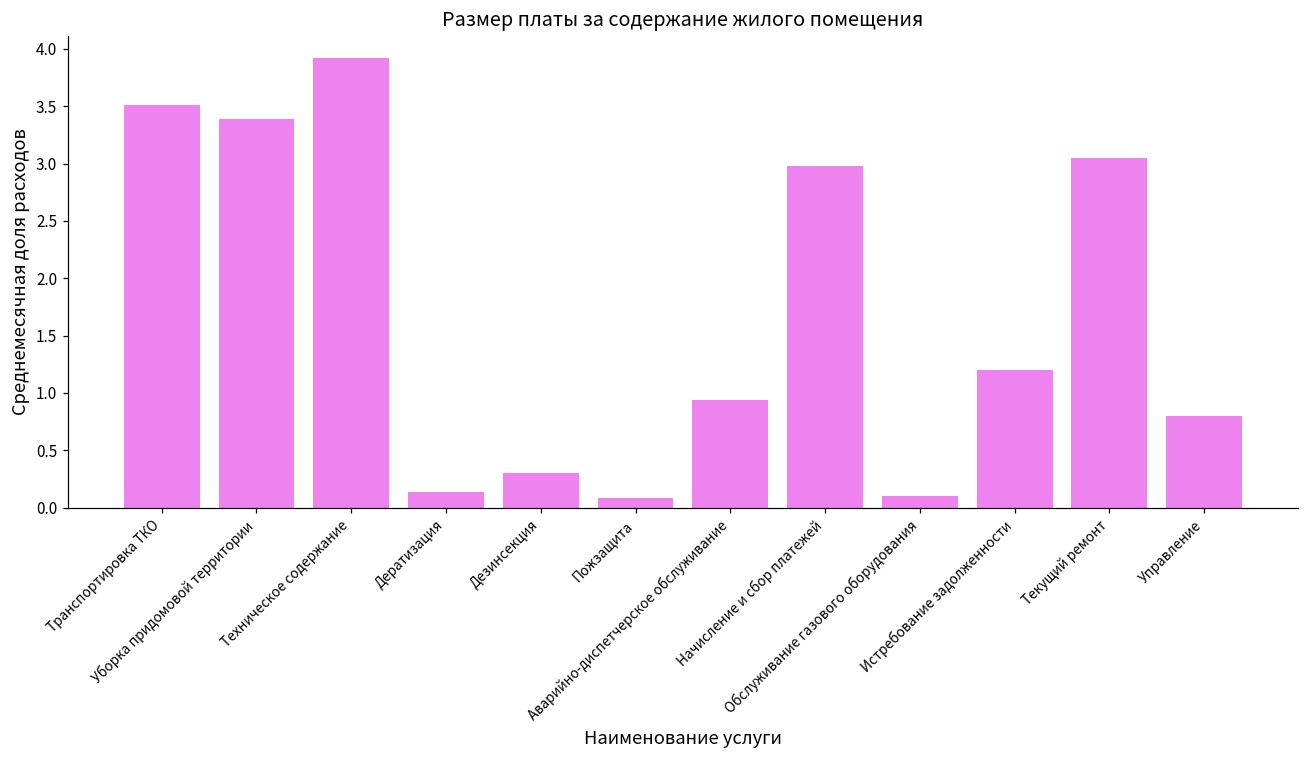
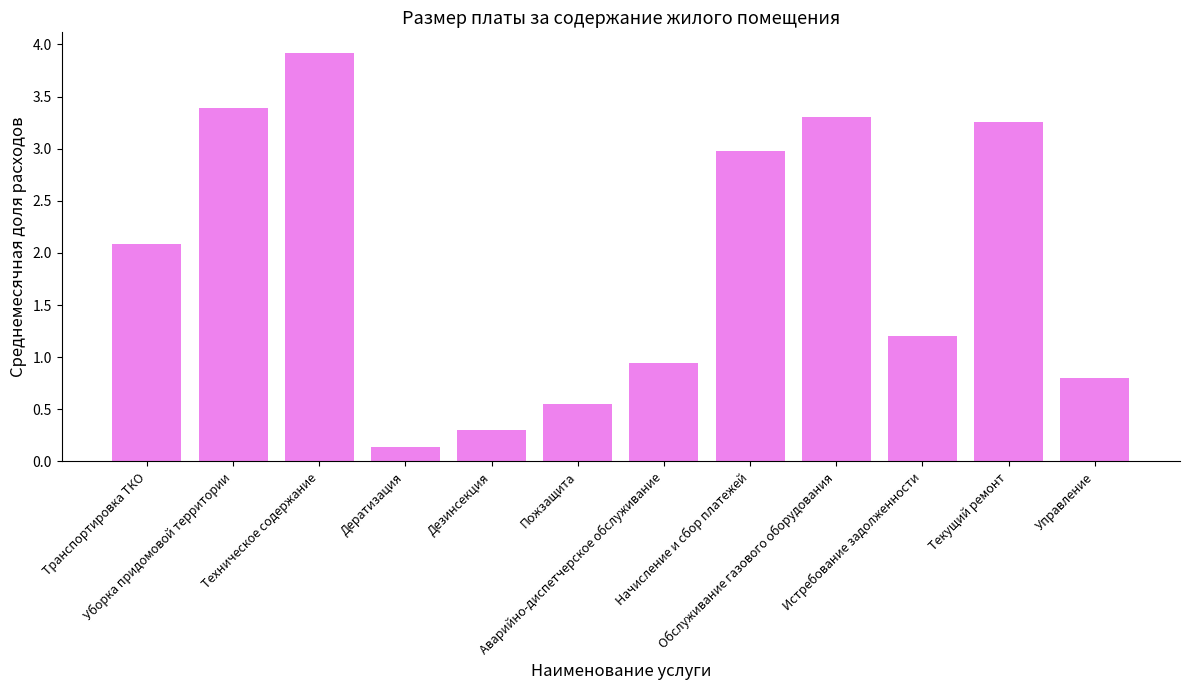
Транспортировка ТКО: 3.51 -> 2.09
Пожзащита: 0.08 -> 0.55
Обслуживание газового оборудования: 0.1 -> 3.3
Текущий ремонт: 3.05 -> 3.26
